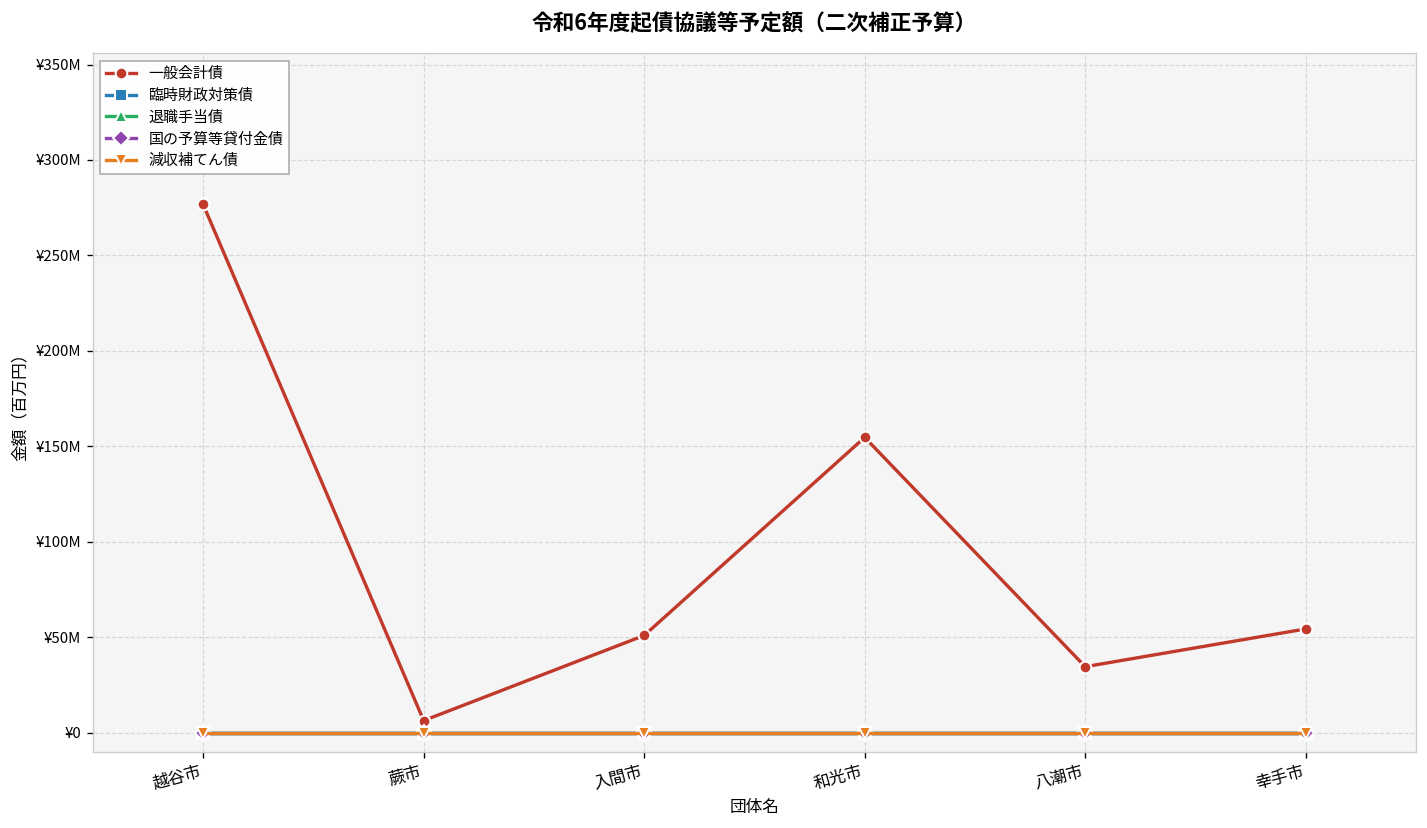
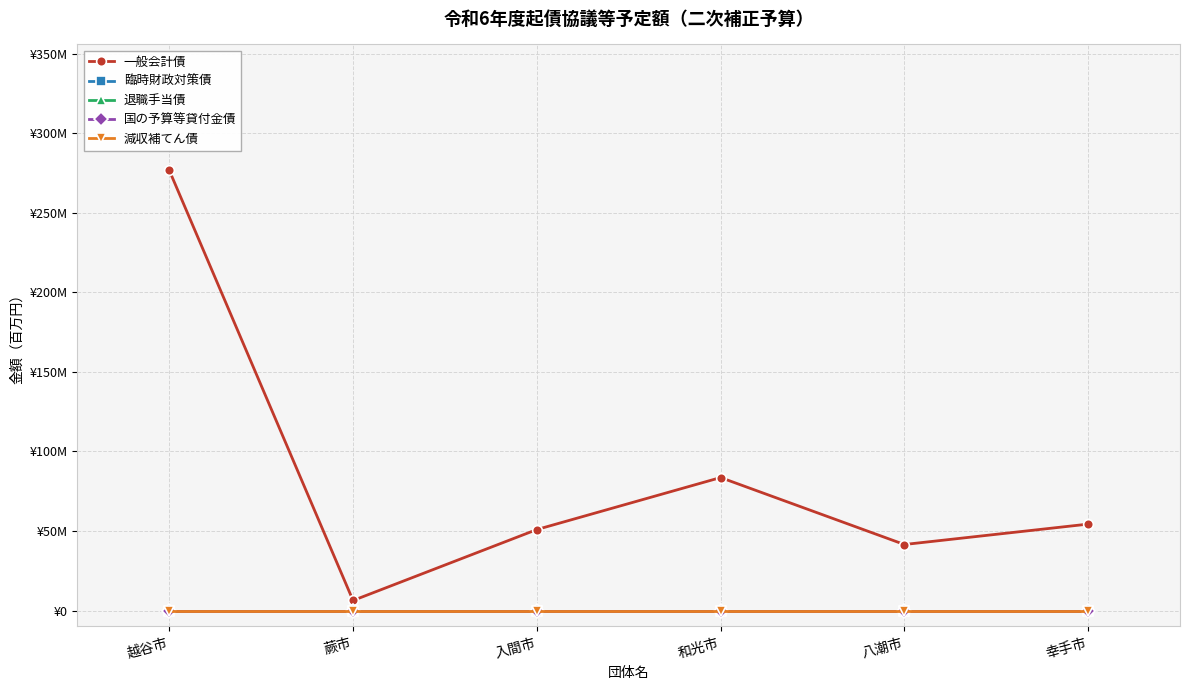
一般会計債, 和光市: ¥155000000 -> ¥84000000
一般会計債, 八潮市: ¥35000000 -> ¥42000000
